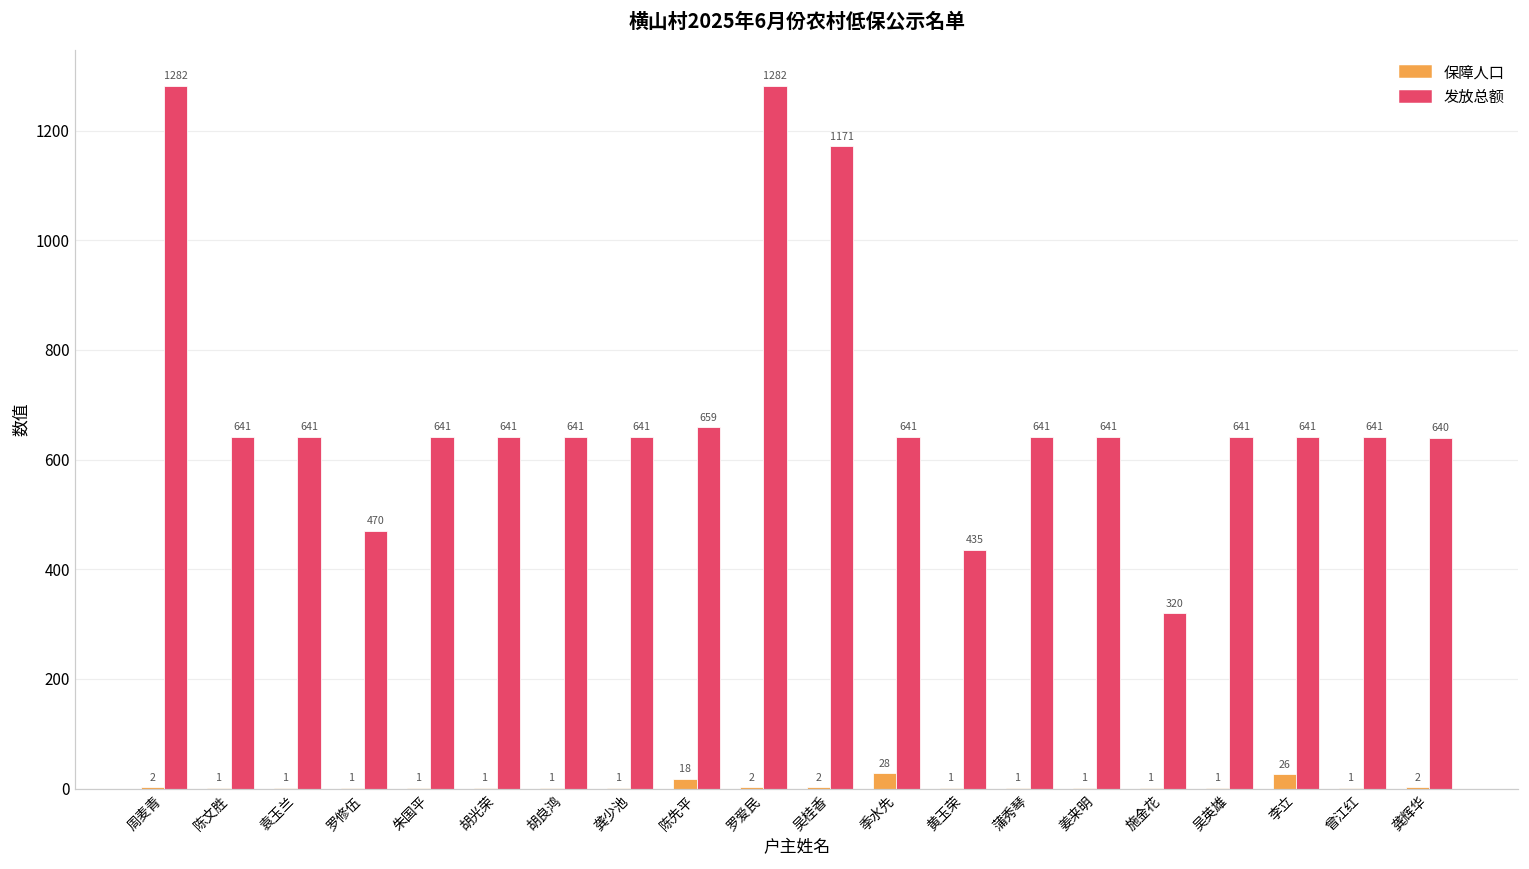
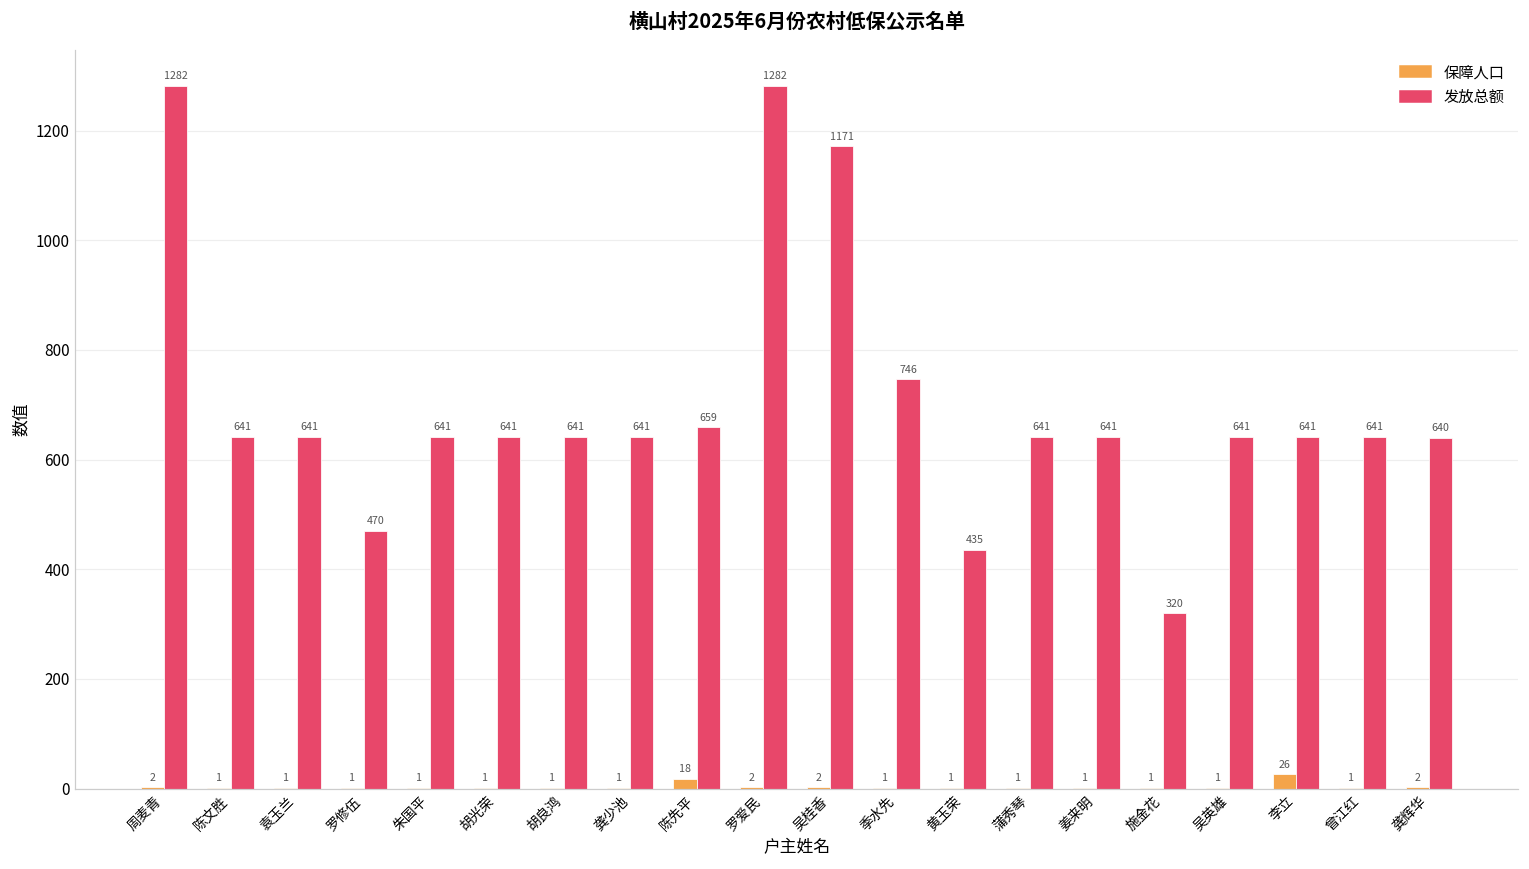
保障人口, 季水先: 28 -> 1
发放总额, 季水先: 641 -> 746
